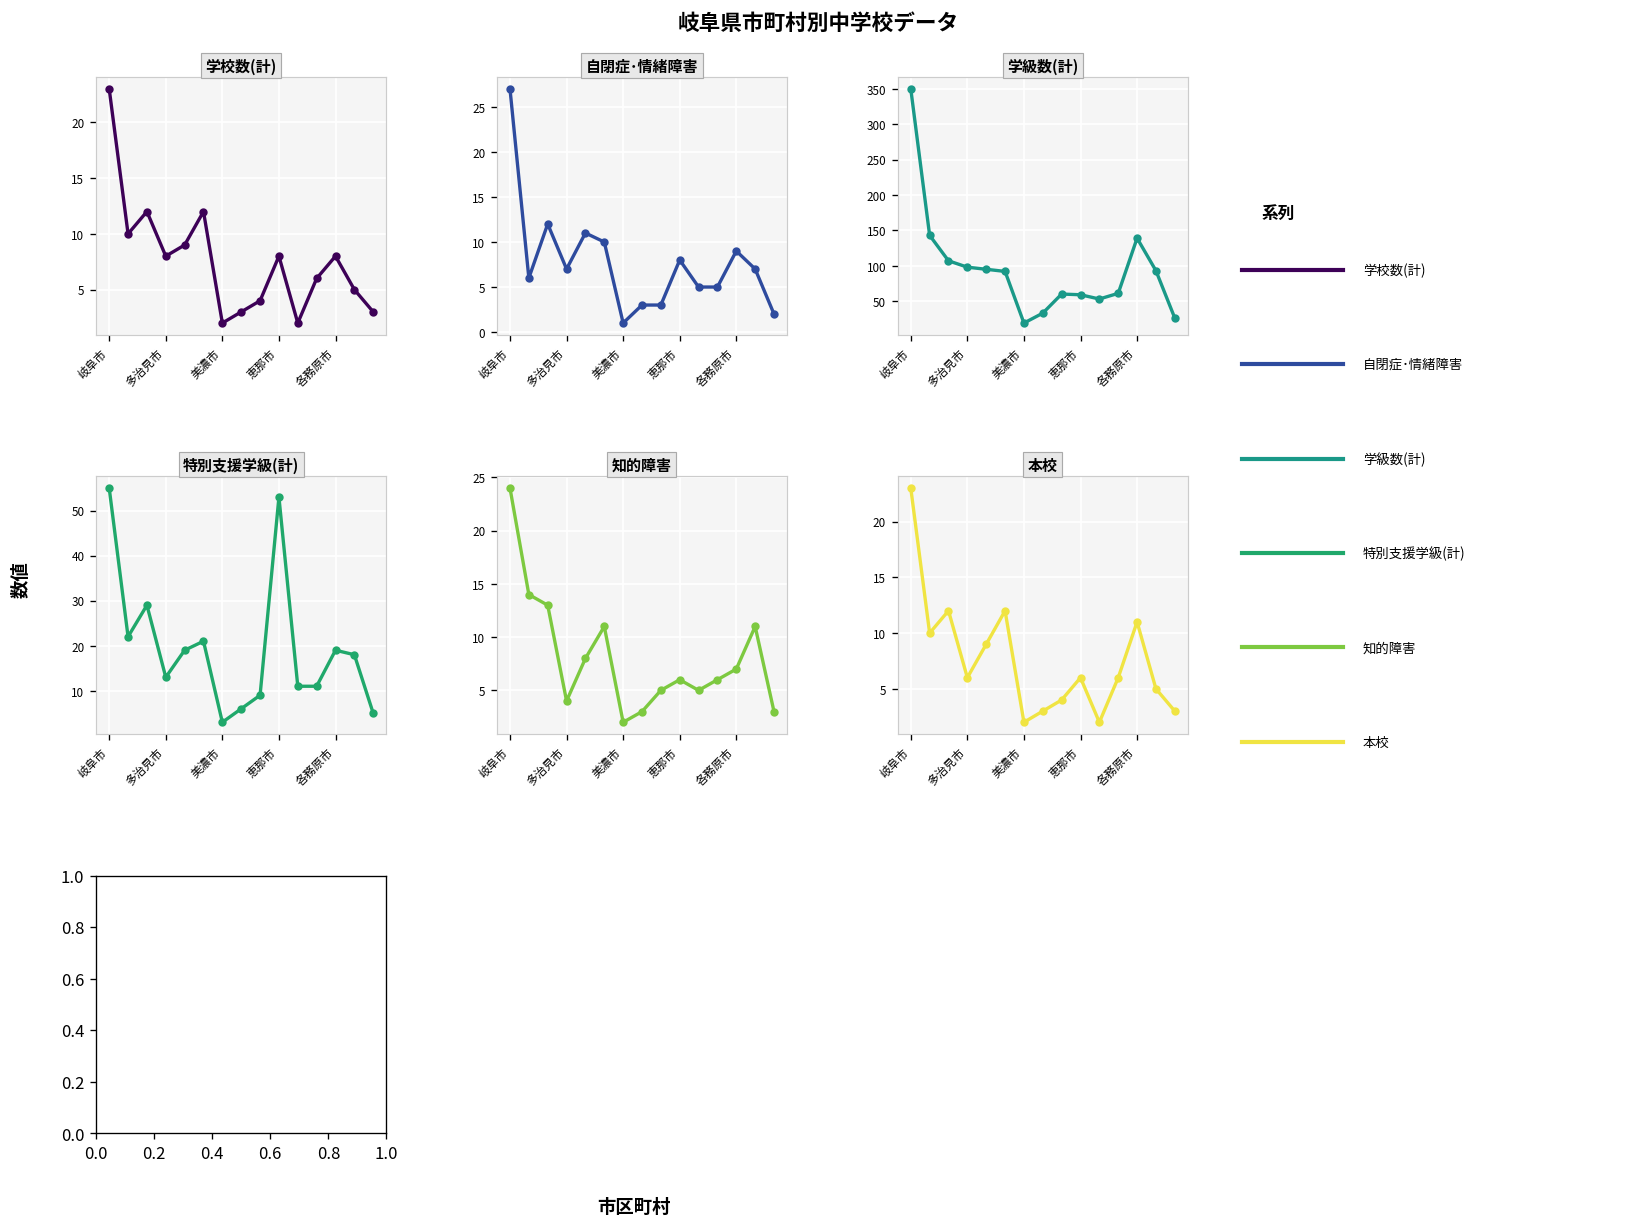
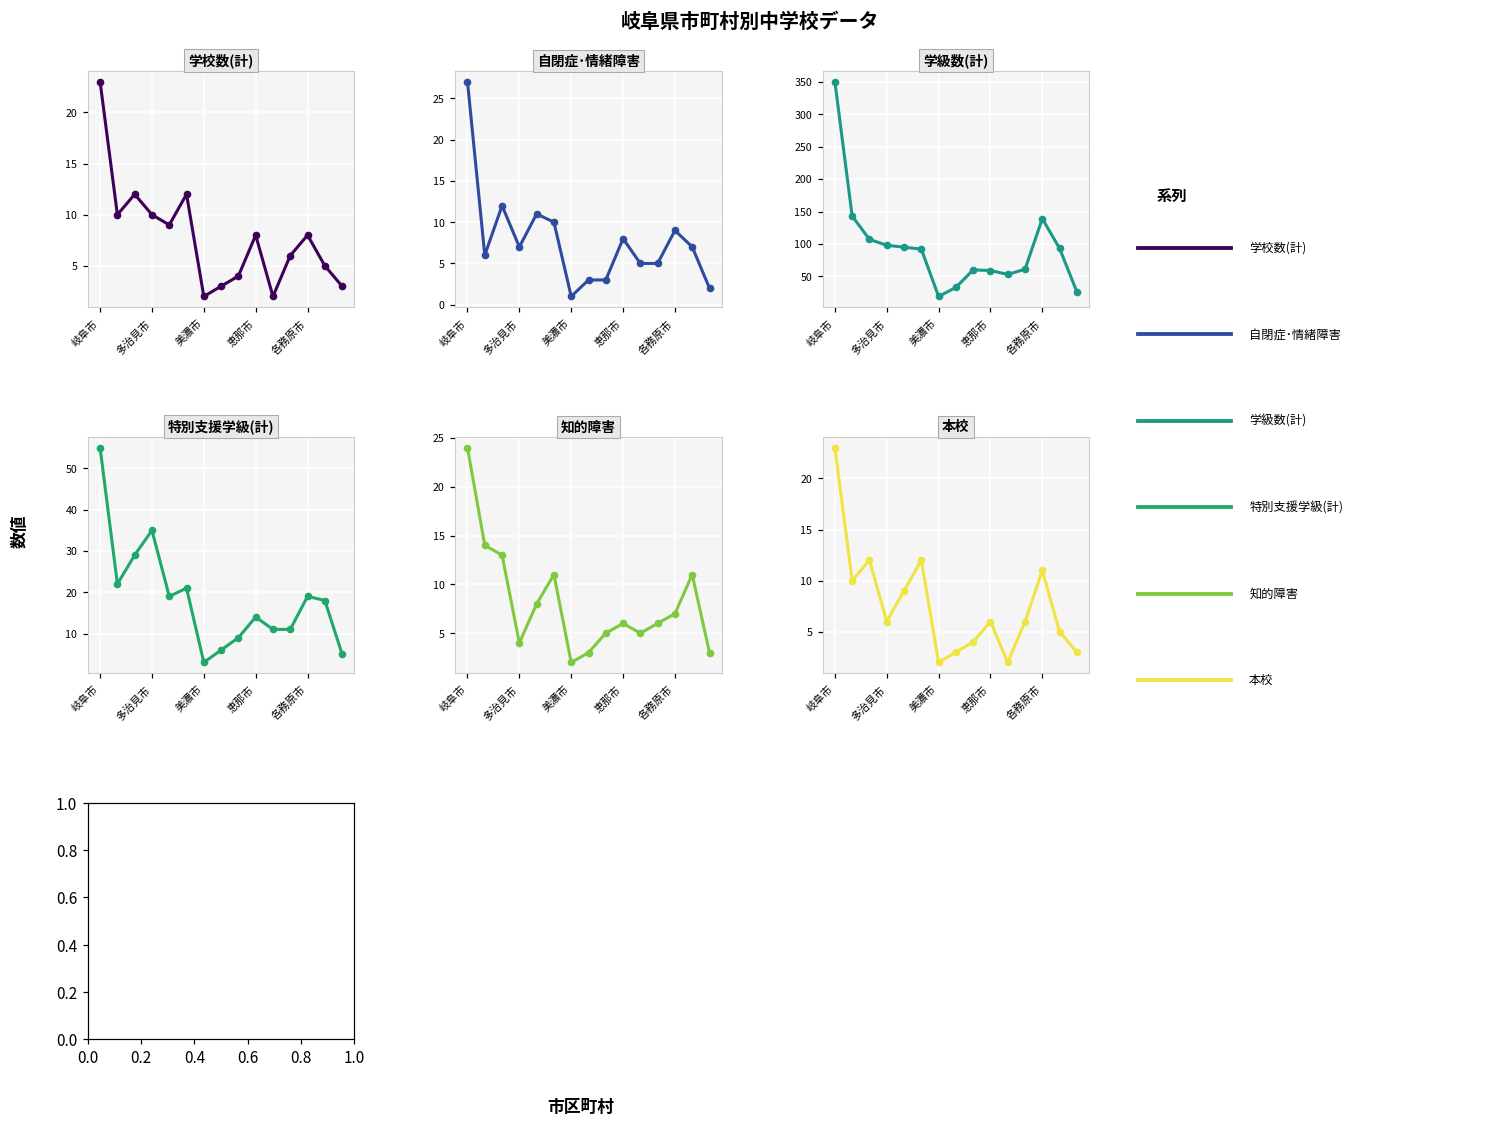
学校数(計), 多治見市: 8 -> 10
特別支援学級(計), 多治見市: 13 -> 35
特別支援学級(計), 恵那市: 53 -> 14
